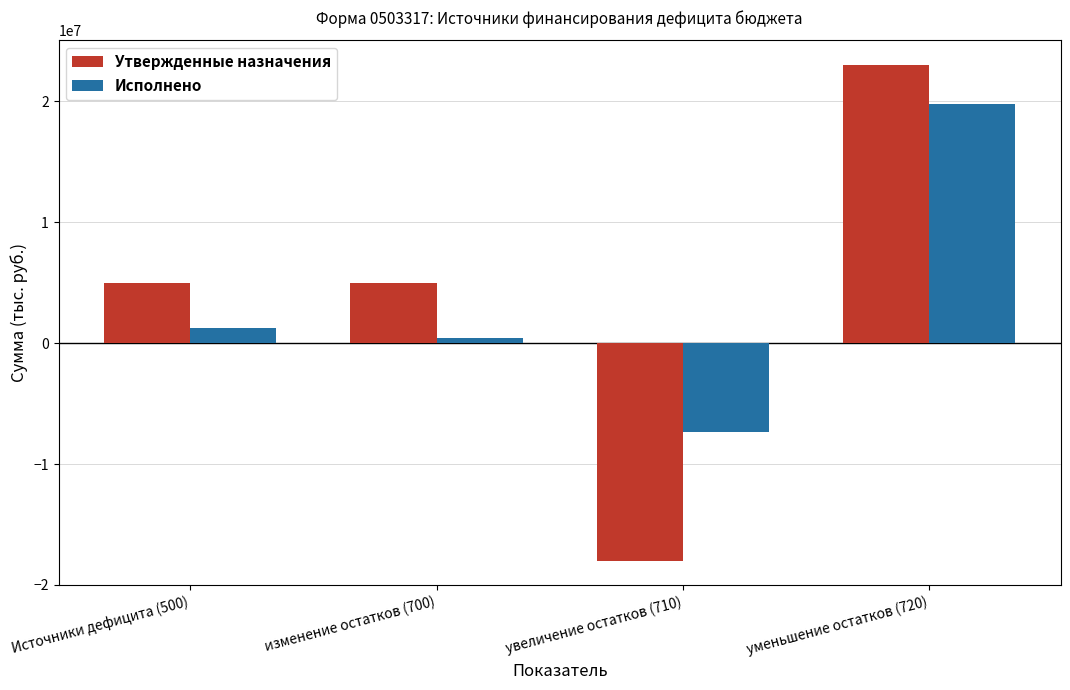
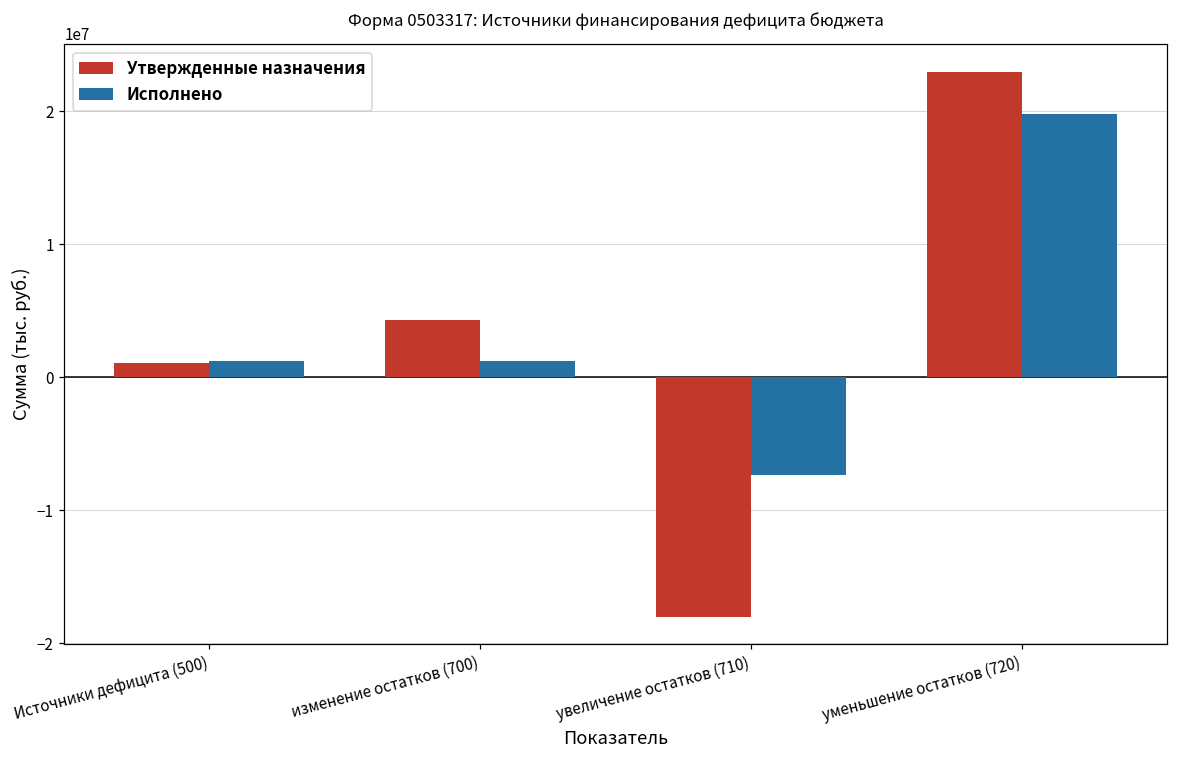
Утвержденные назначения, Источники дефицита (500): 5000000 -> 1100000
Утвержденные назначения, изменение остатков (700): 5000000 -> 4300000
Исполнено, изменение остатков (700): 400000 -> 1200000
